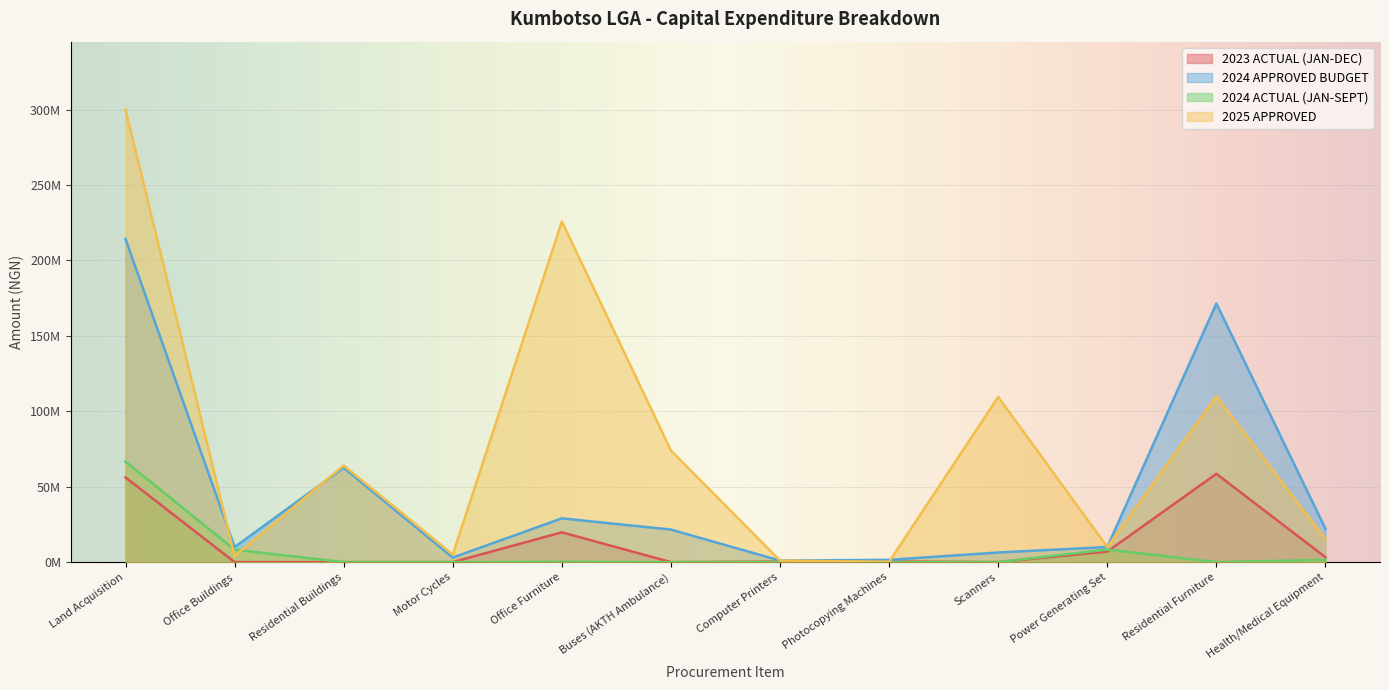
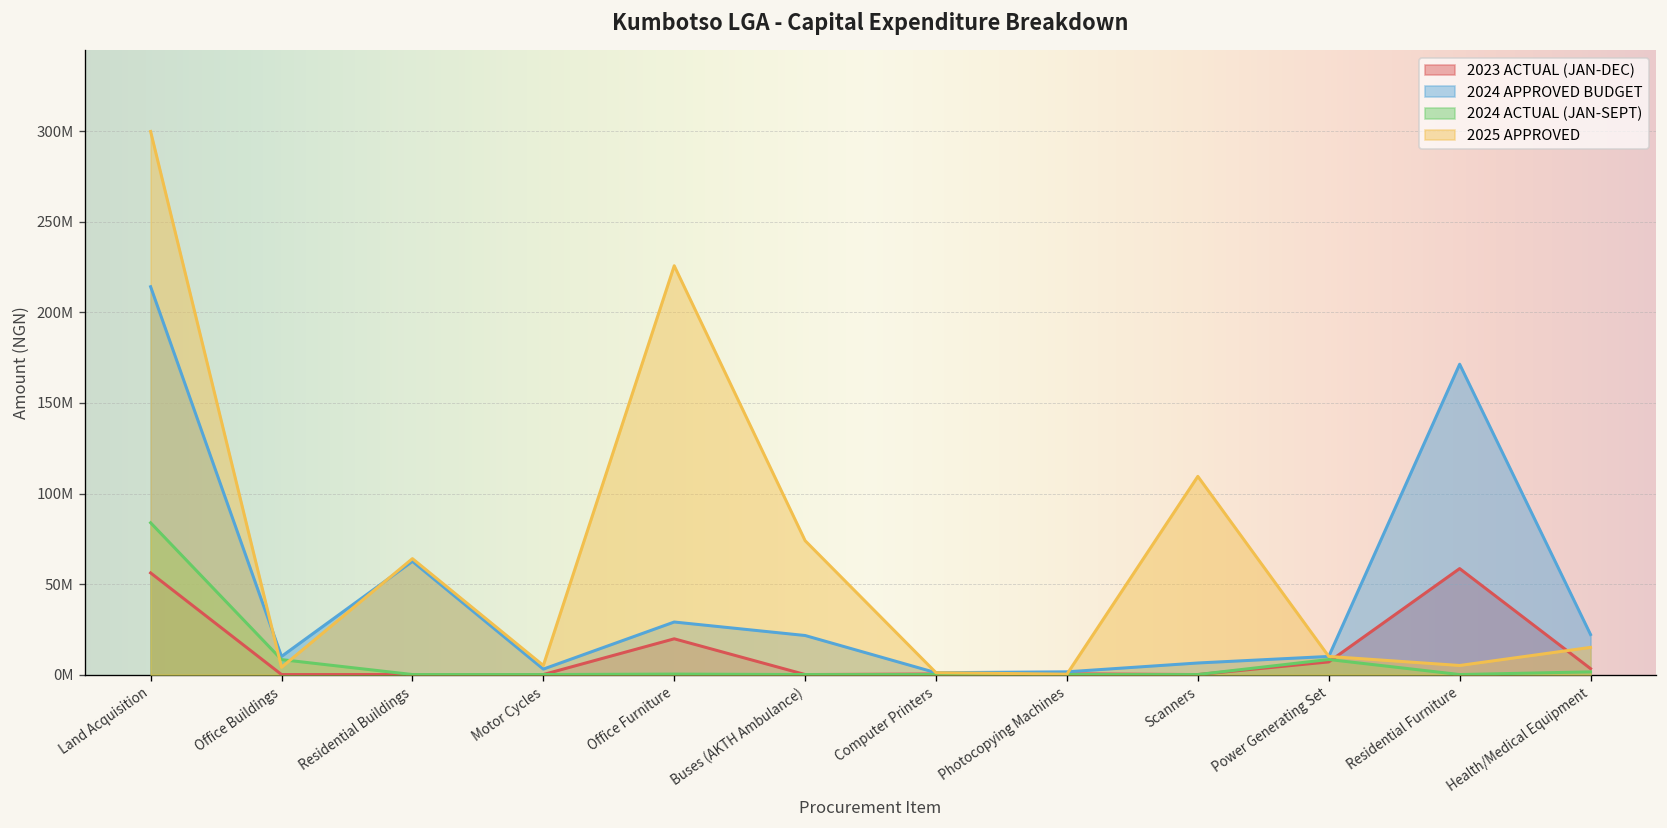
2024 ACTUAL (JAN-SEPT), Land Acquisition: 67000000 -> 84000000
2025 APPROVED, Residential Furniture: 110000000 -> 5000000
